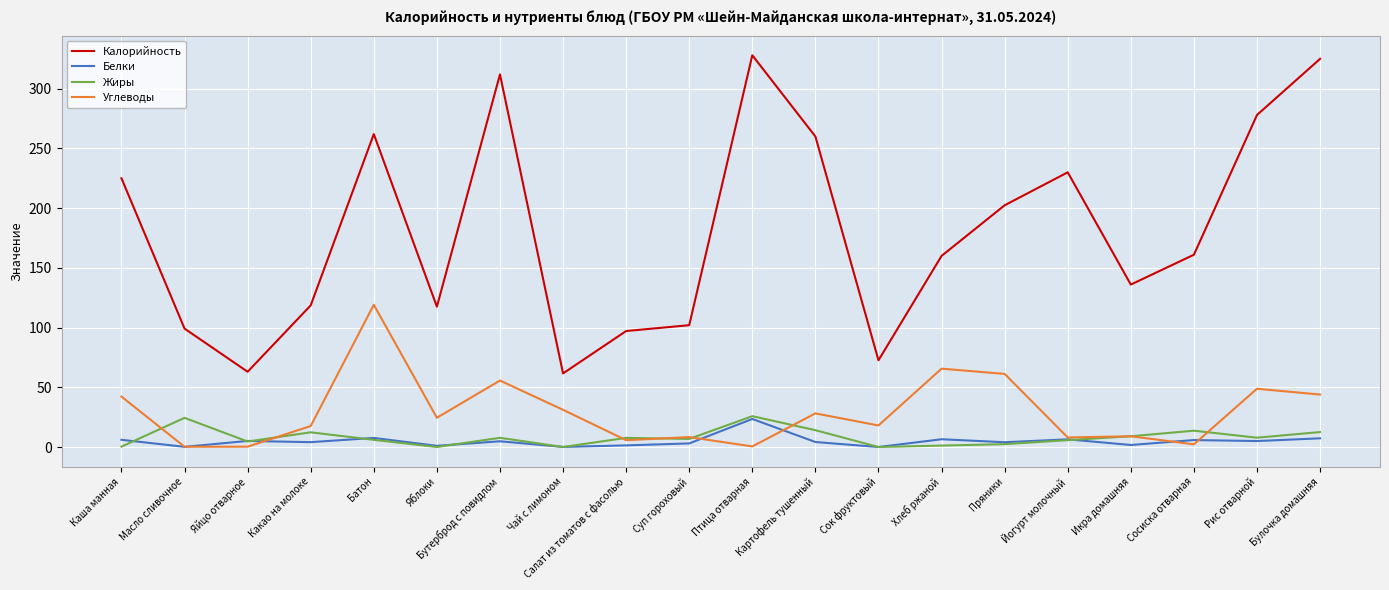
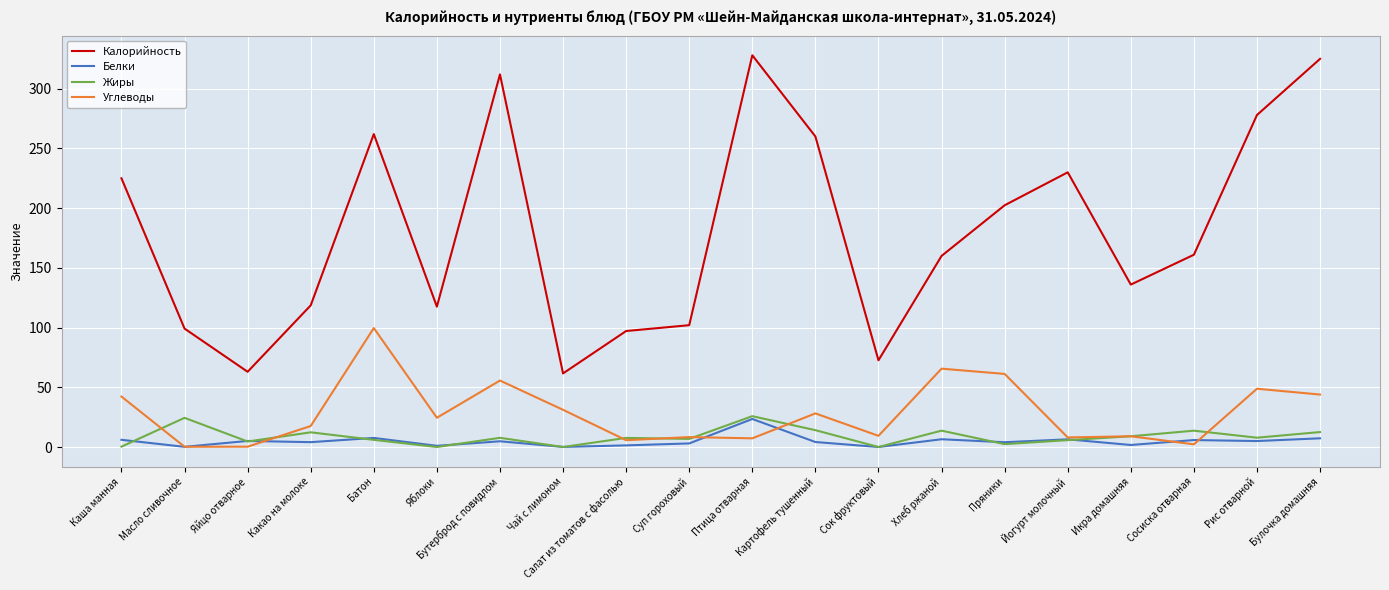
Углеводы, Батон: 119 -> 100
Углеводы, Птица отварная: 0 -> 7
Углеводы, Сок фруктовый: 18 -> 9
Жиры, Хлеб ржаной: 1 -> 14
